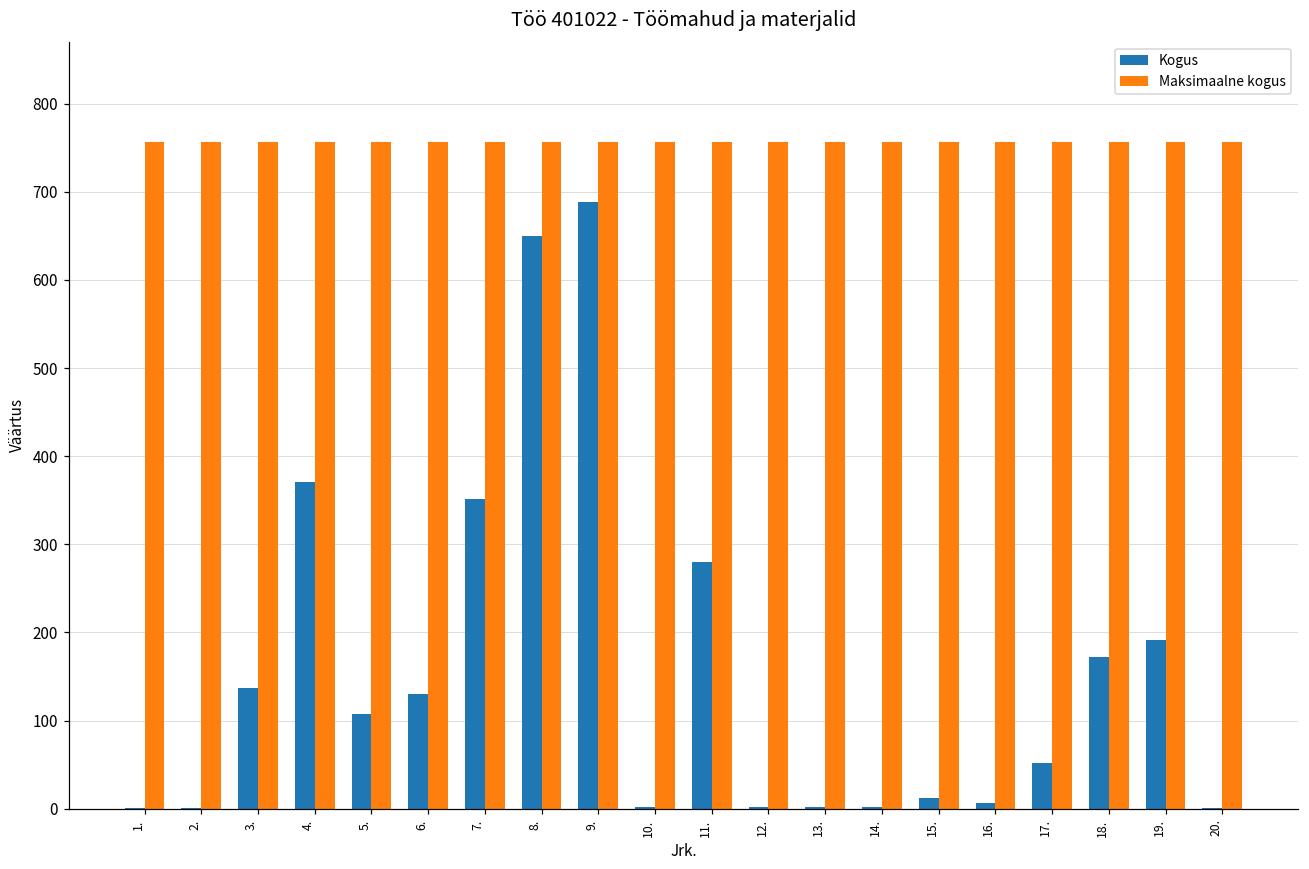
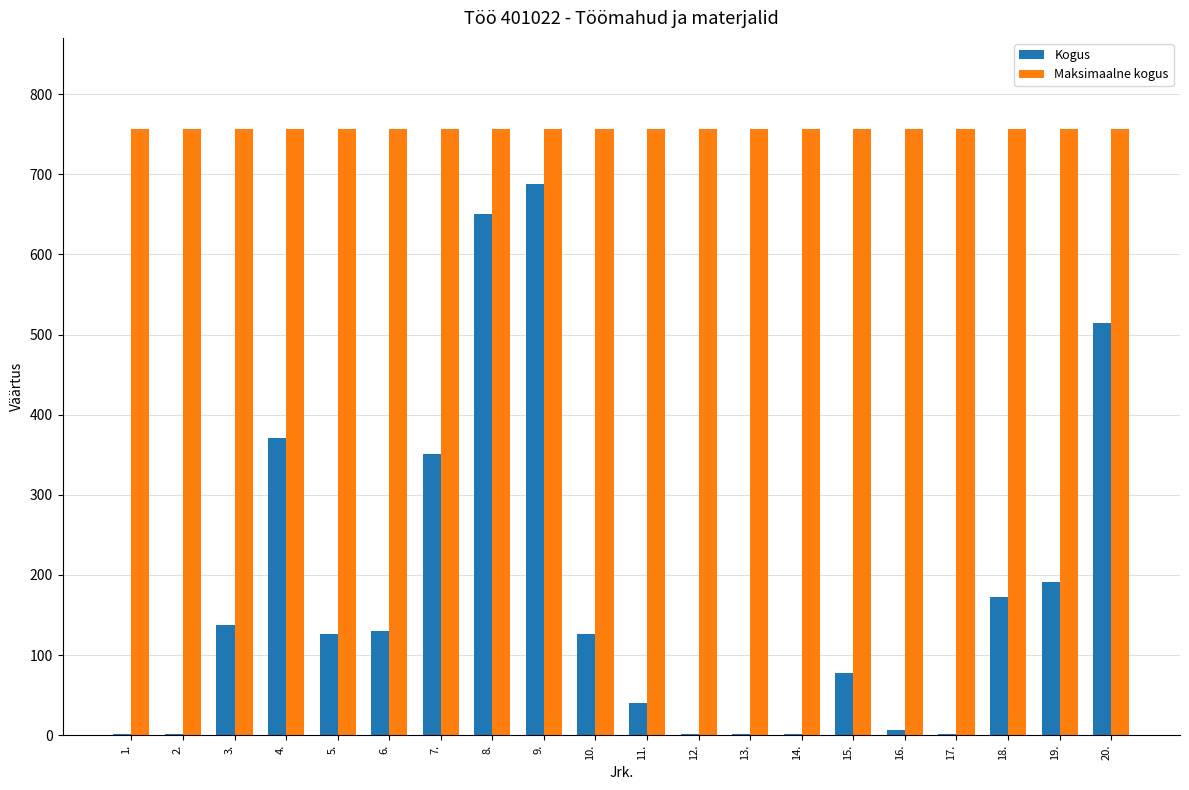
Kogus, 5.: 110 -> 130
Kogus, 10.: 0 -> 130
Kogus, 11.: 280 -> 40
Kogus, 15.: 10 -> 80
Kogus, 17.: 50 -> 0
Kogus, 20.: 0 -> 510
